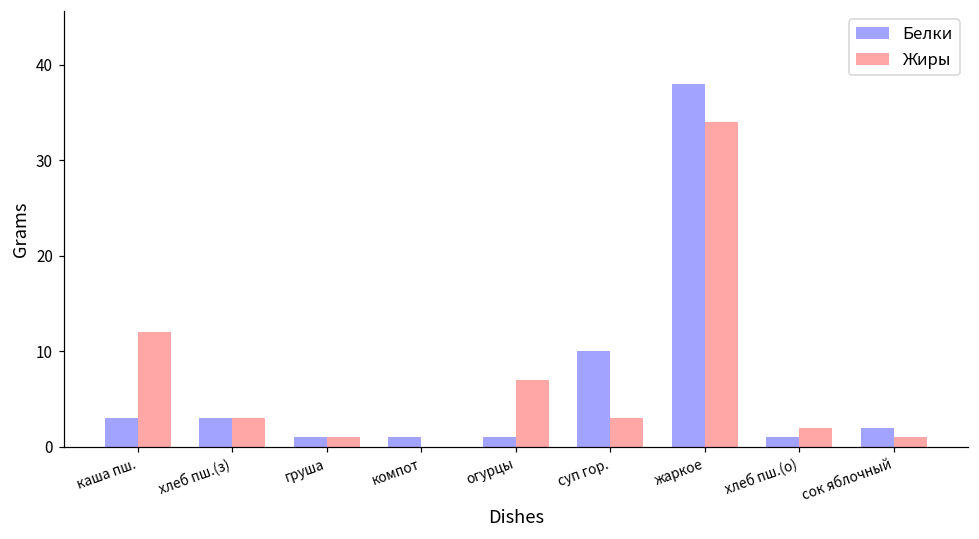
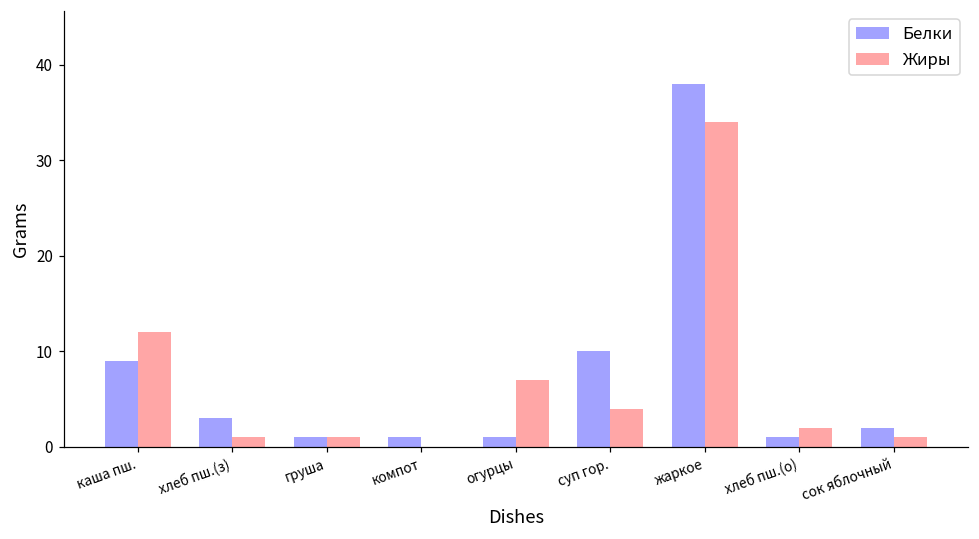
Белки, каша пш.: 3 -> 9
Жиры, хлеб пш.(з): 3 -> 1
Жиры, суп гор.: 3 -> 4
